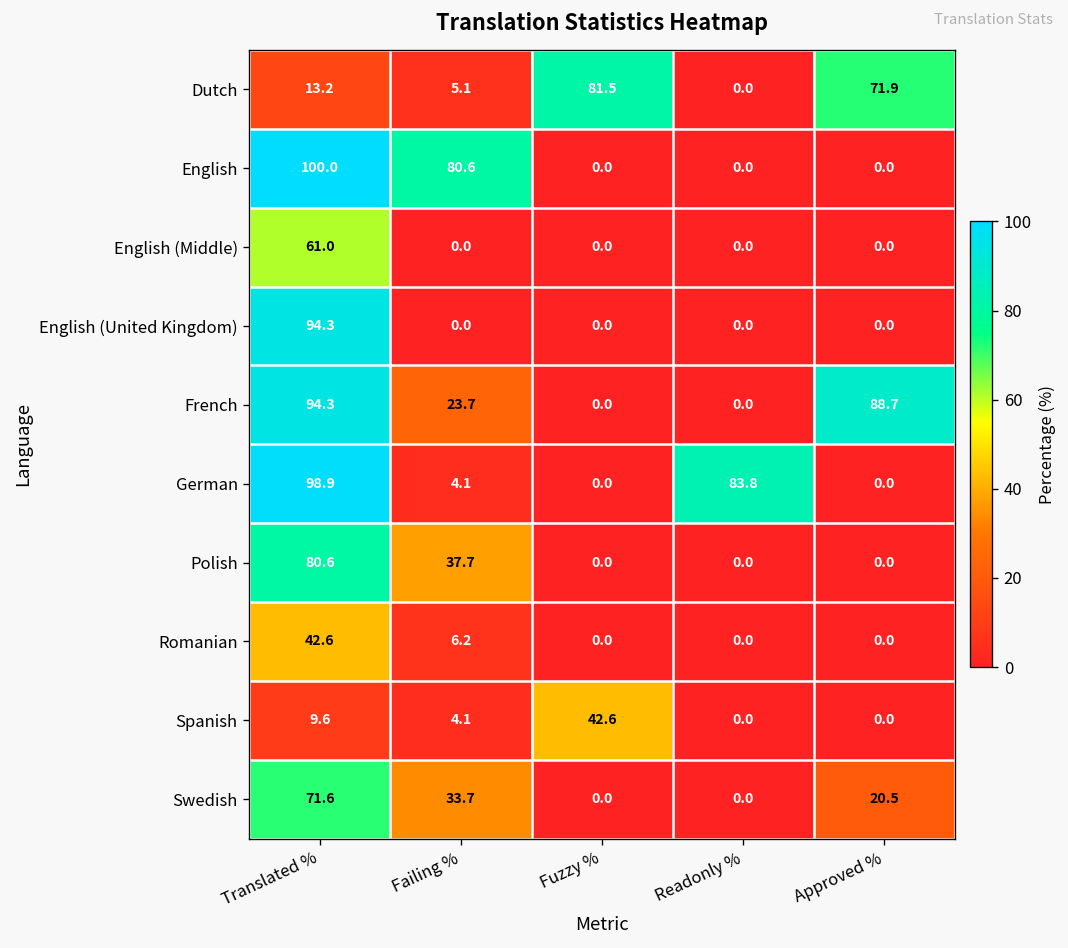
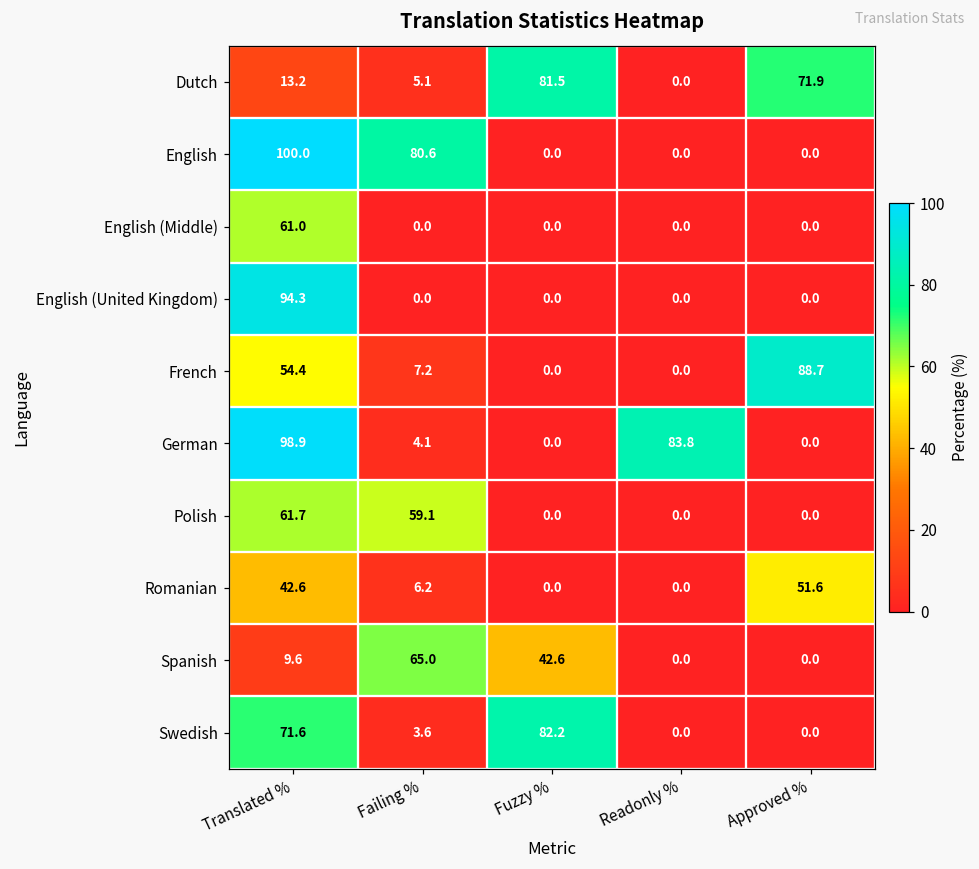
French, Translated %: 94.3 -> 54.4
French, Failing %: 23.7 -> 7.2
Polish, Translated %: 80.6 -> 61.7
Polish, Failing %: 37.7 -> 59.1
Romanian, Approved %: 0.0 -> 51.6
Spanish, Failing %: 4.1 -> 65.0
Swedish, Failing %: 33.7 -> 3.6
Swedish, Fuzzy %: 0.0 -> 82.2
Swedish, Approved %: 20.5 -> 0.0
